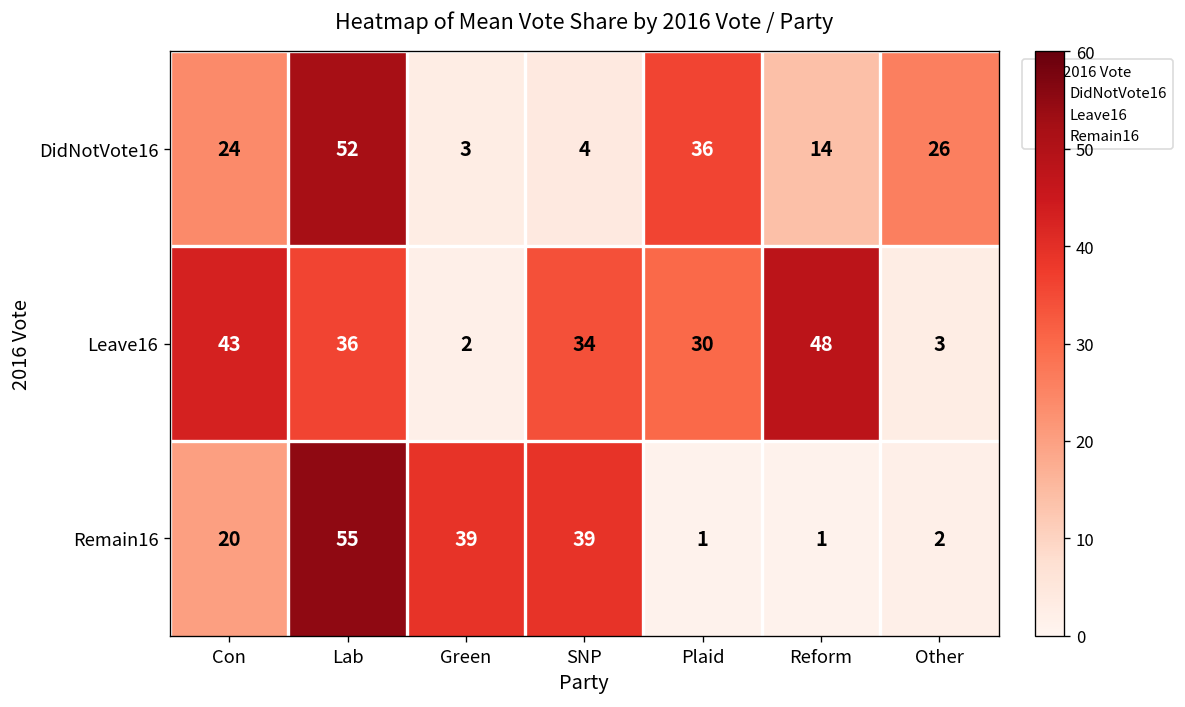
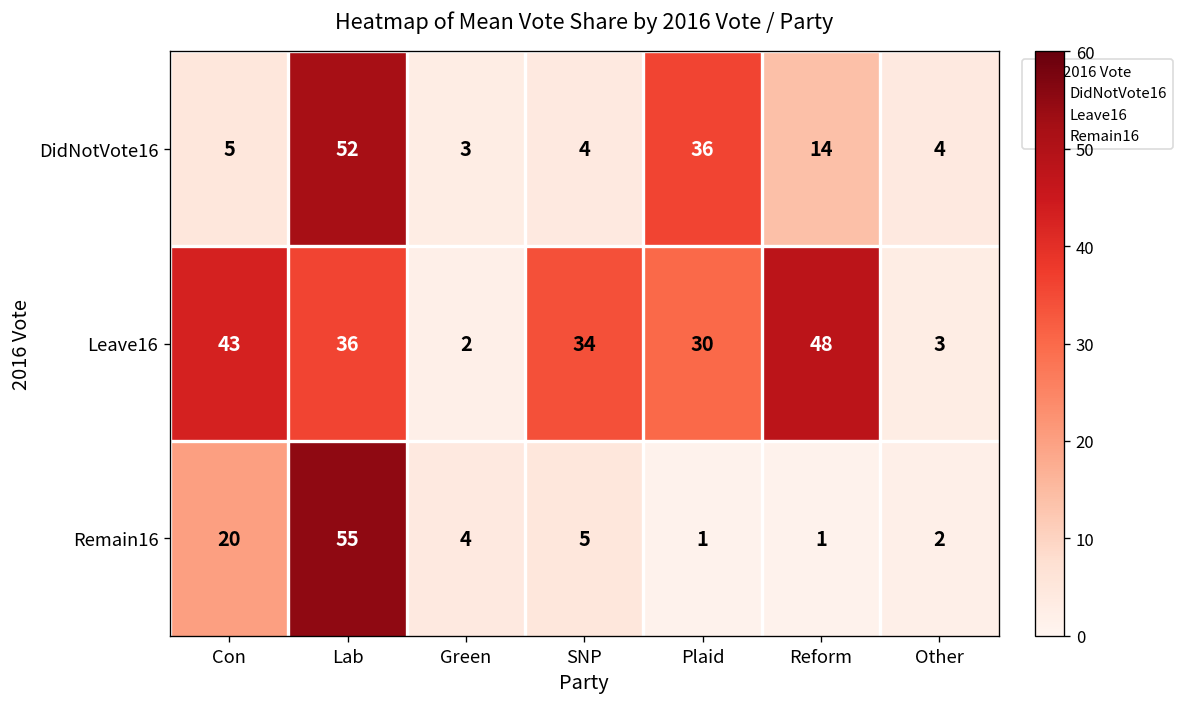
DidNotVote16, Con: 24 -> 5
DidNotVote16, Other: 26 -> 4
Remain16, Green: 39 -> 4
Remain16, SNP: 39 -> 5
